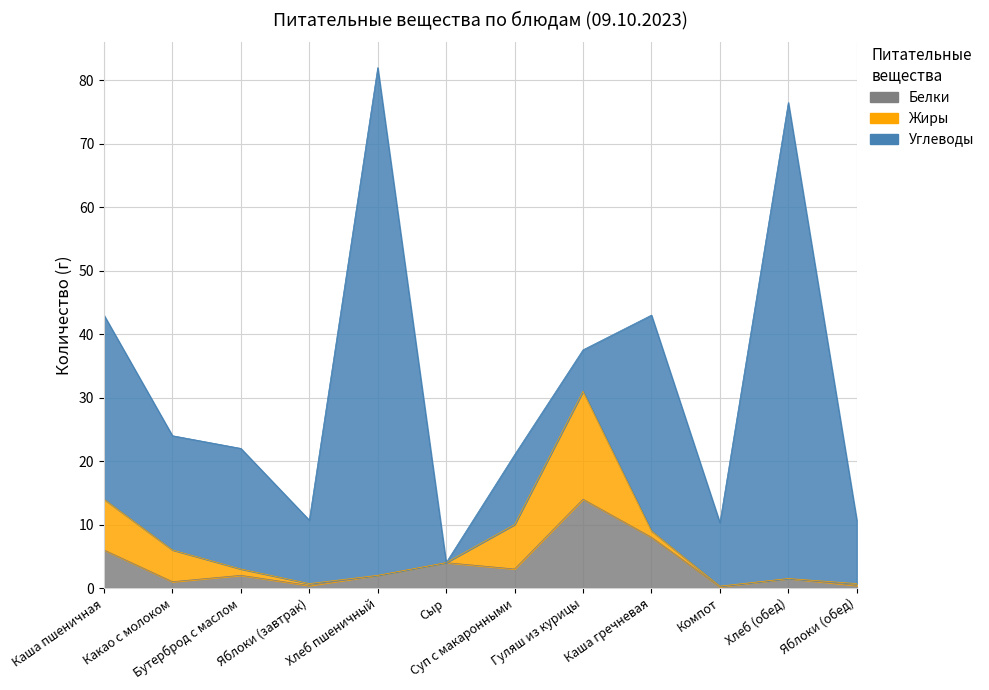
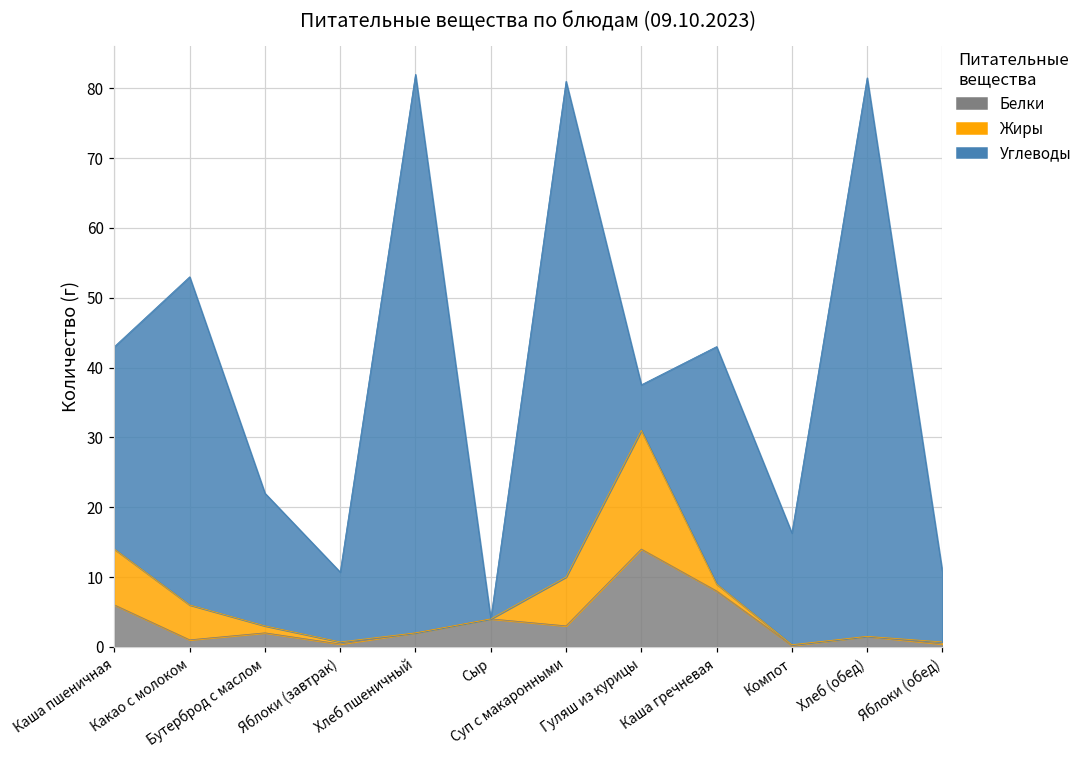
Углеводы, Какао с молоком: 18 -> 47
Углеводы, Суп с макаронными: 11 -> 71
Углеводы, Компот: 10 -> 16
Углеводы, Хлеб (обед): 75 -> 80
